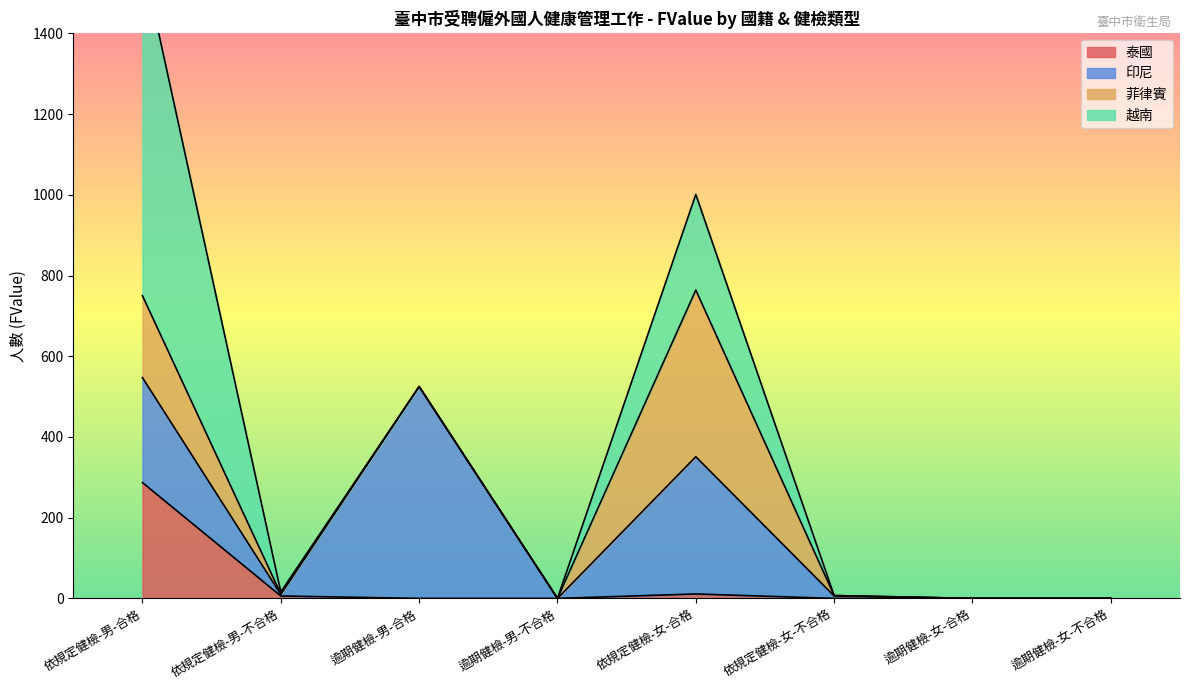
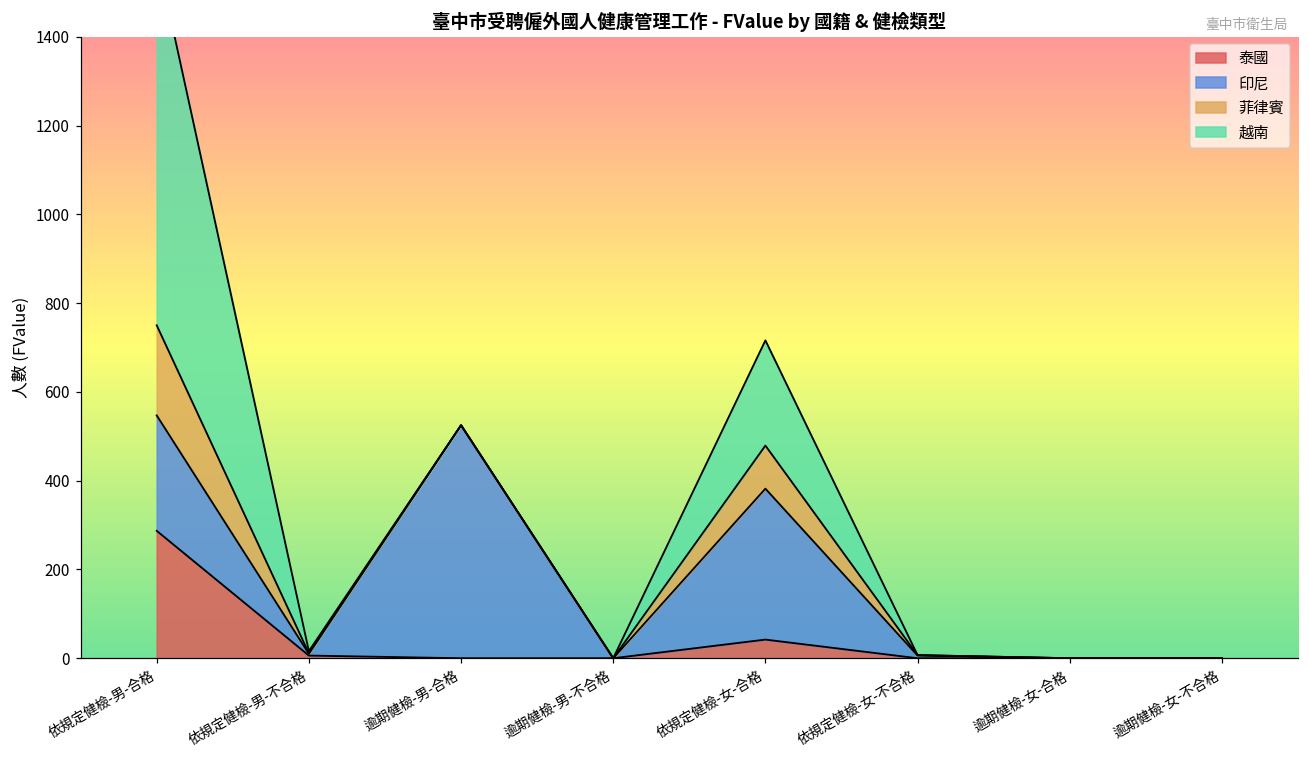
泰國, 依規定健檢-女-合格: 10 -> 40
菲律賓, 依規定健檢-女-合格: 410 -> 100
